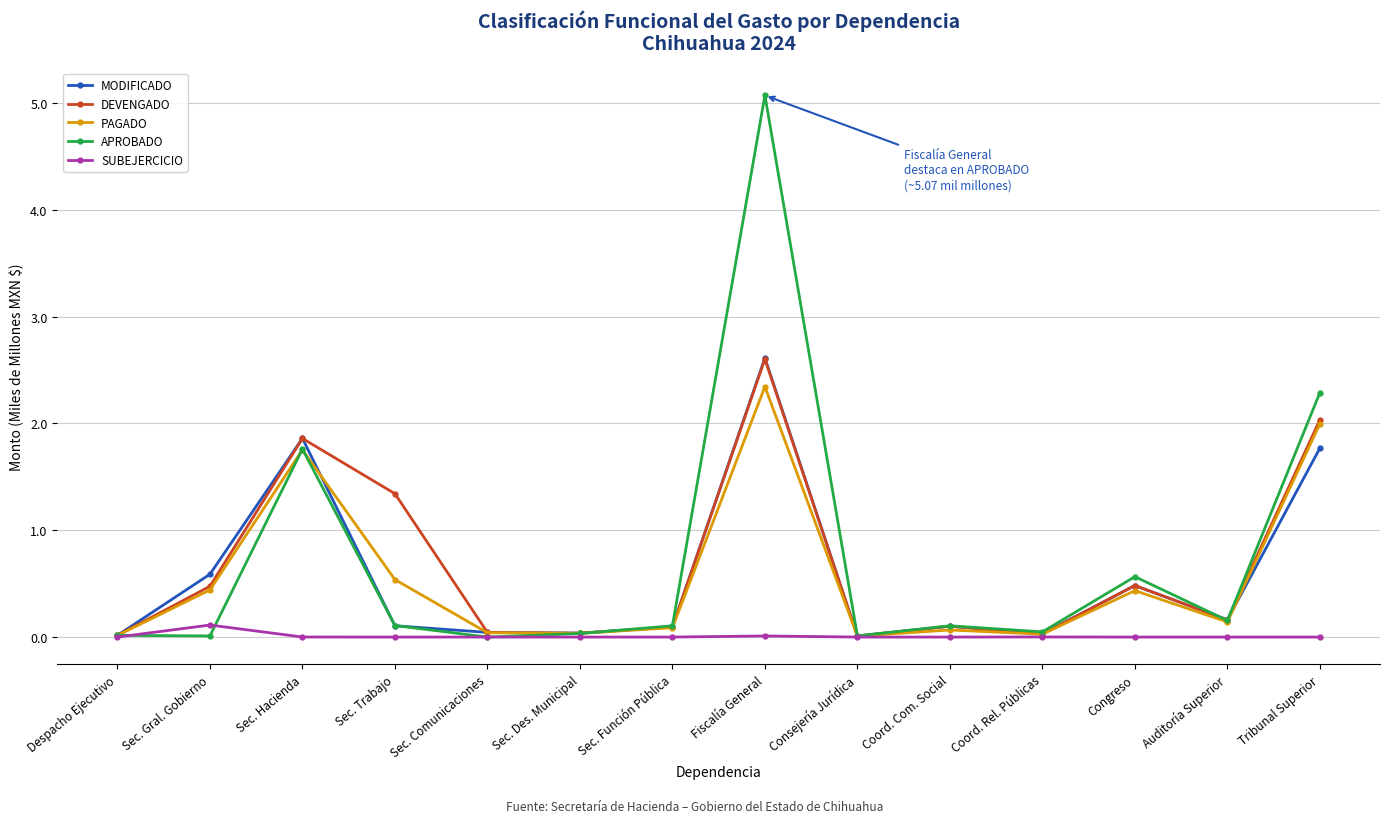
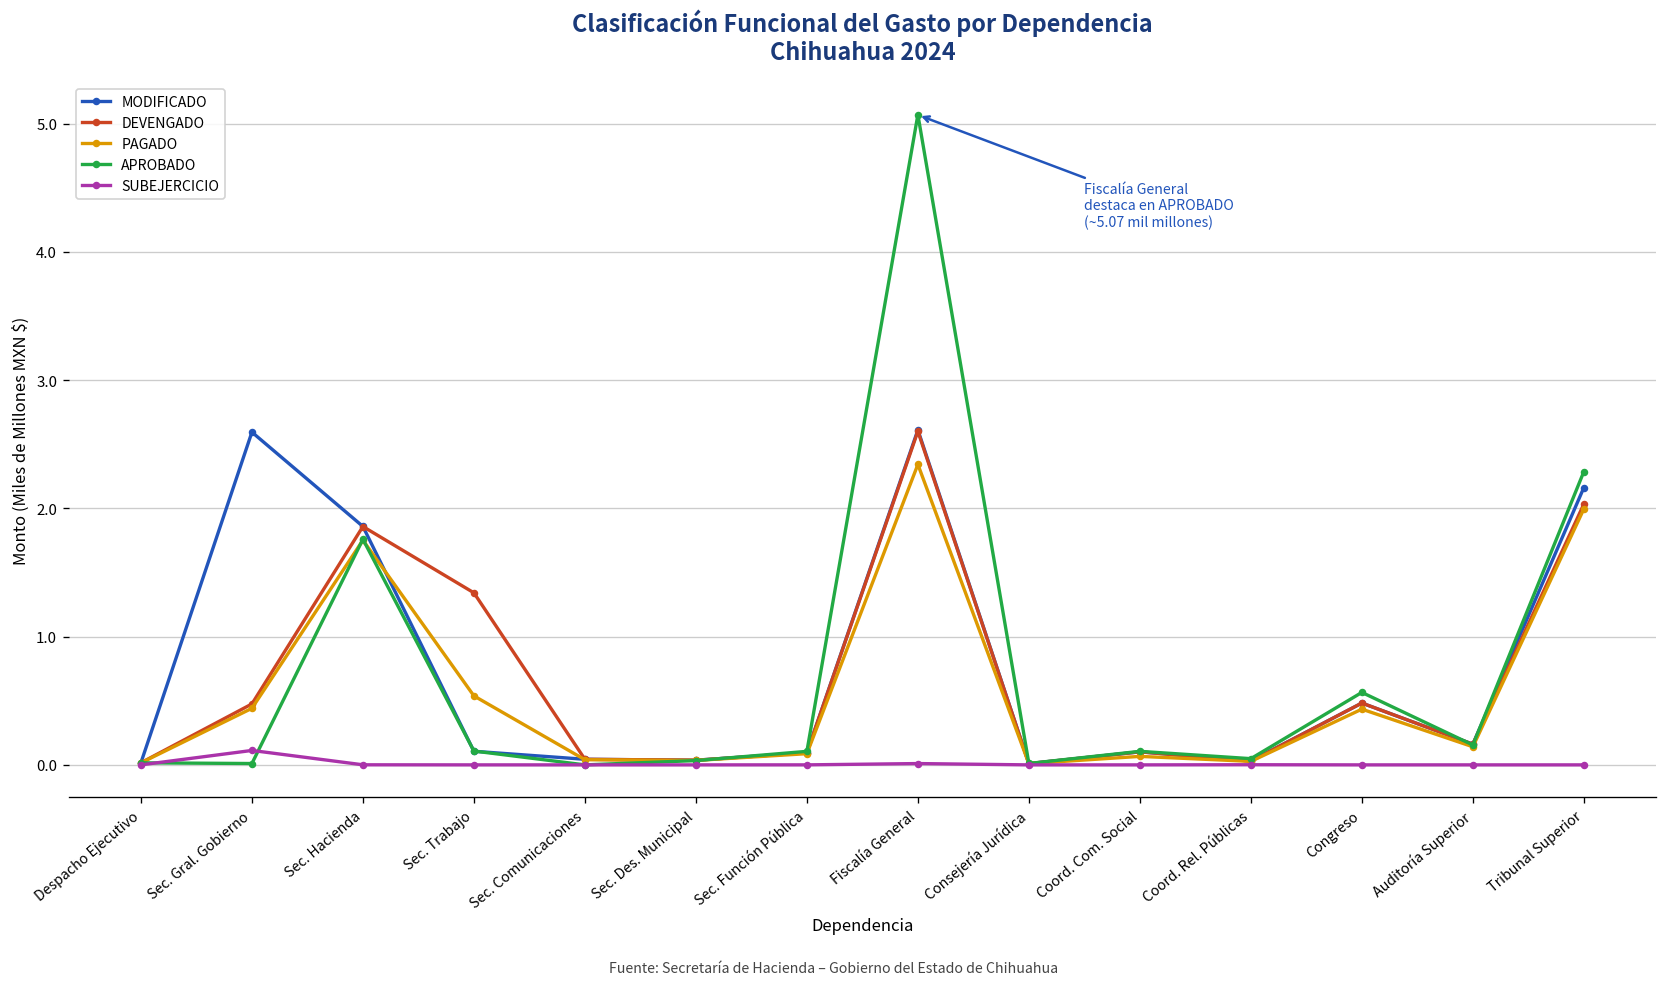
MODIFICADO, Sec. Gral. Gobierno: 0.59 -> 2.60
MODIFICADO, Tribunal Superior: 1.77 -> 2.16
